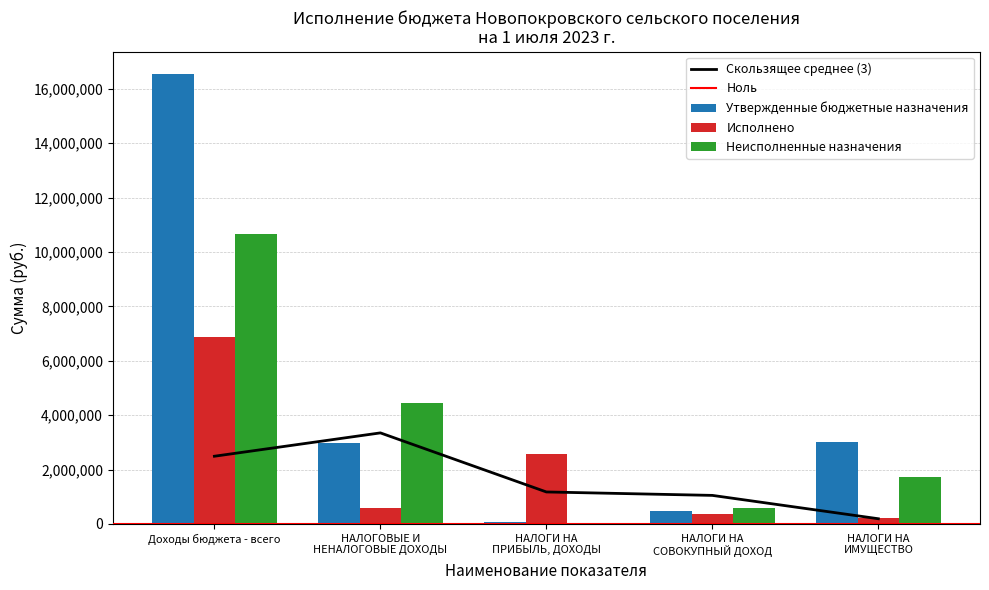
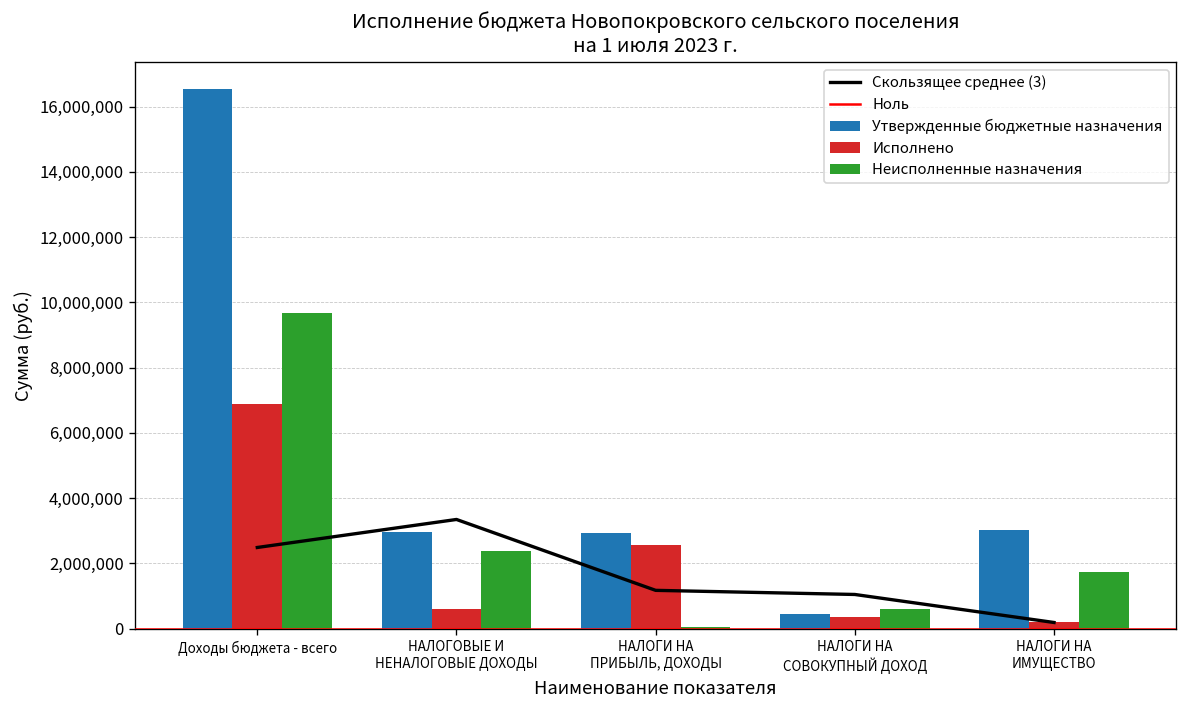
Неисполненные назначения, Доходы бюджета - всего: 10,700,000 -> 9,700,000
Неисполненные назначения, НАЛОГОВЫЕ И НЕНАЛОГОВЫЕ ДОХОДЫ: 4,400,000 -> 2,400,000
Утвержденные бюджетные назначения, НАЛОГИ НА ПРИБЫЛЬ, ДОХОДЫ: 100,000 -> 2,900,000
